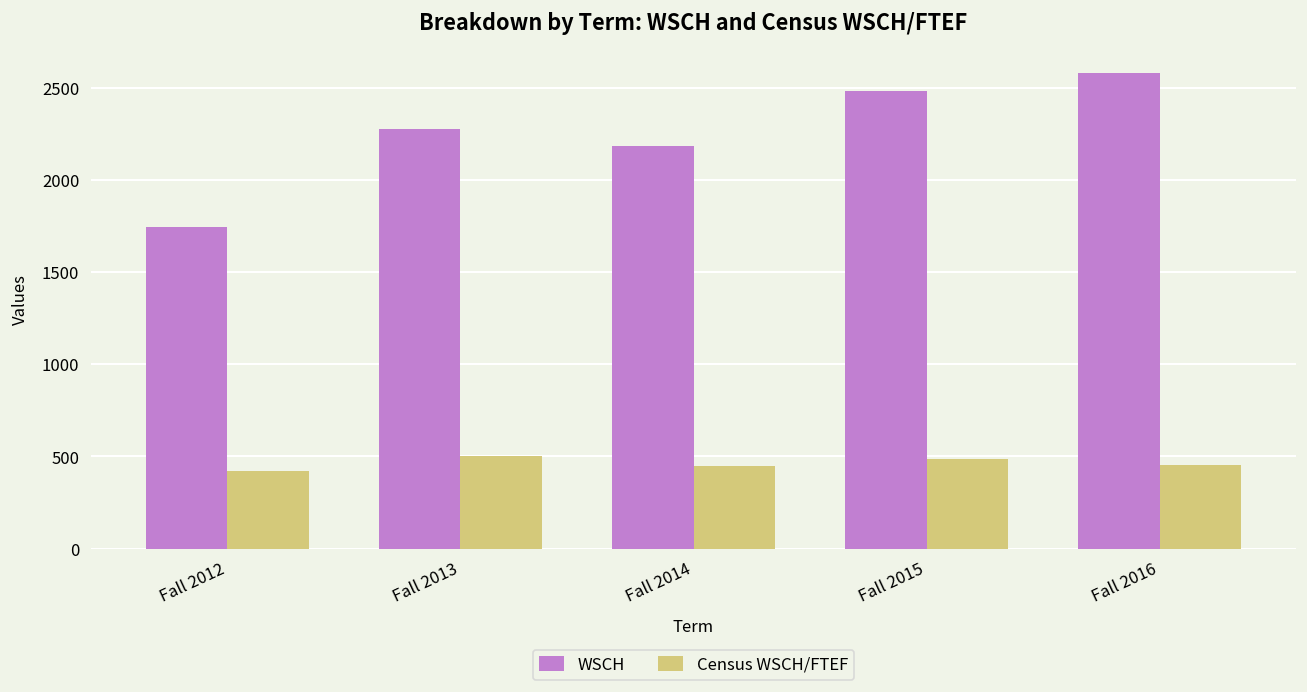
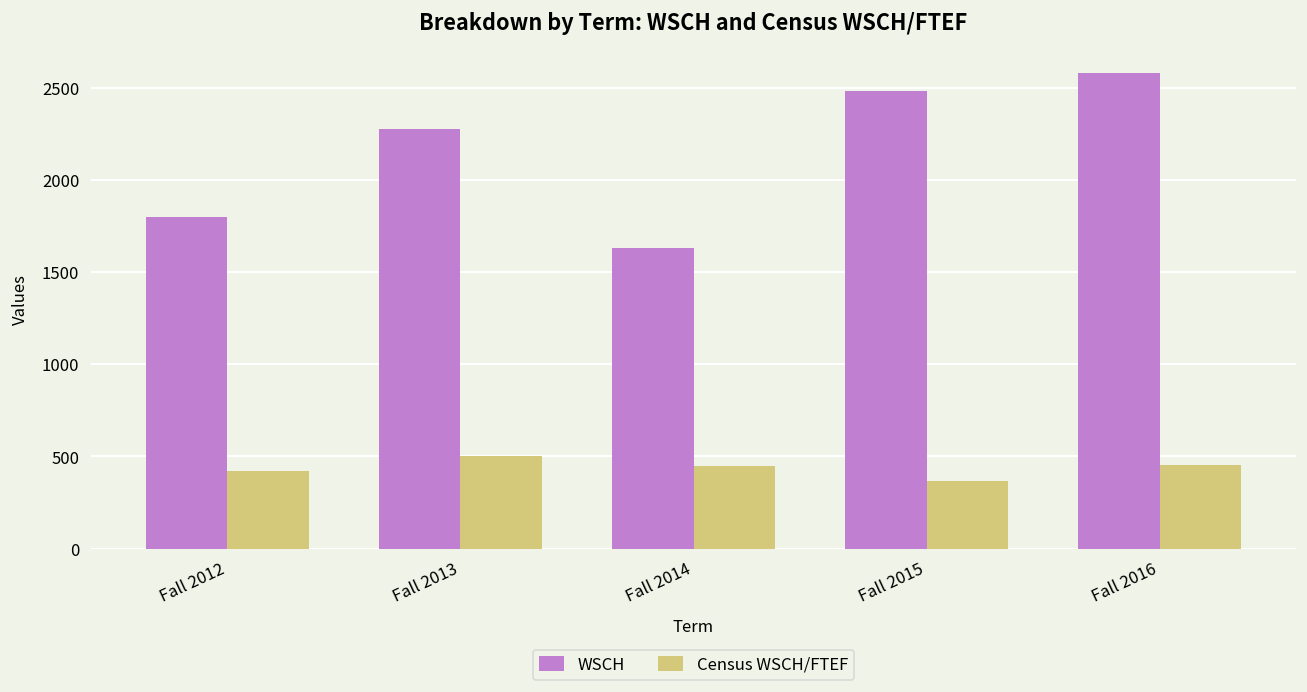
WSCH, Fall 2012: 1740 -> 1800
WSCH, Fall 2014: 2180 -> 1630
Census WSCH/FTEF, Fall 2015: 480 -> 370
